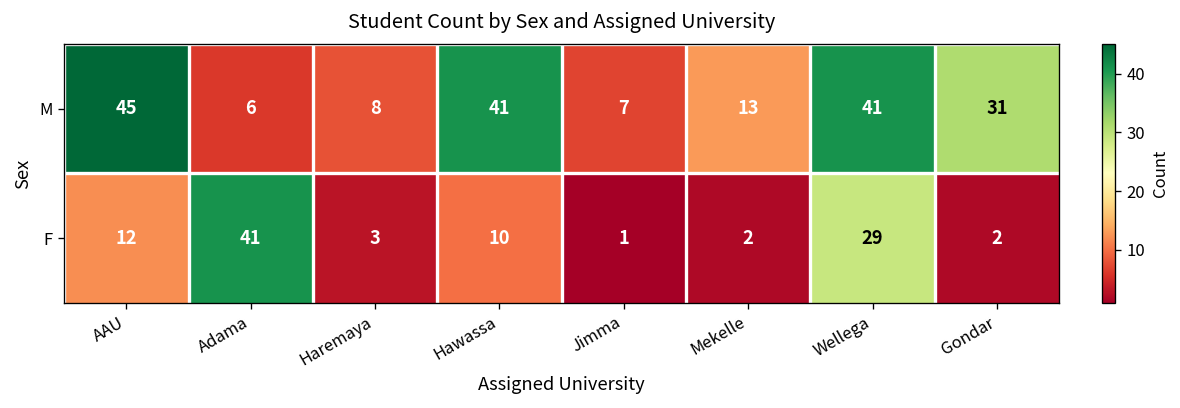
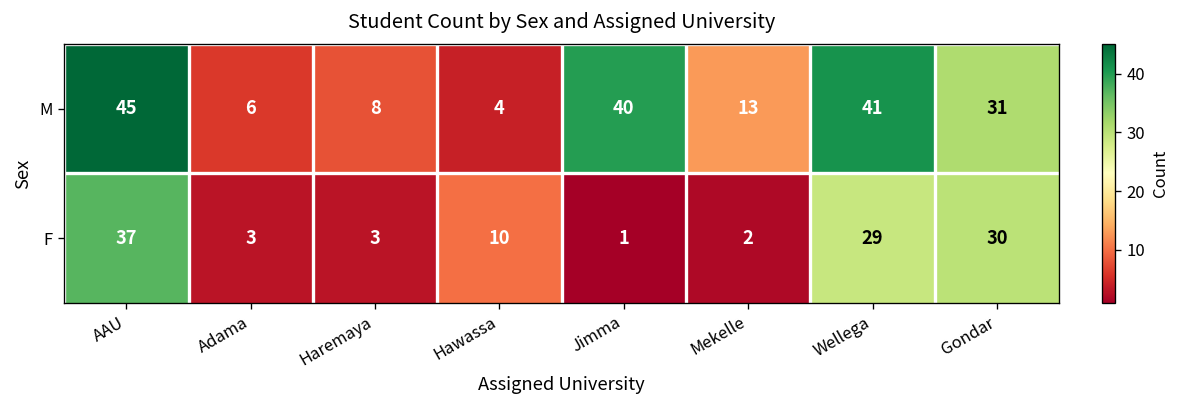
M, Hawassa: 41 -> 4
M, Jimma: 7 -> 40
F, AAU: 12 -> 37
F, Adama: 41 -> 3
F, Gondar: 2 -> 30
